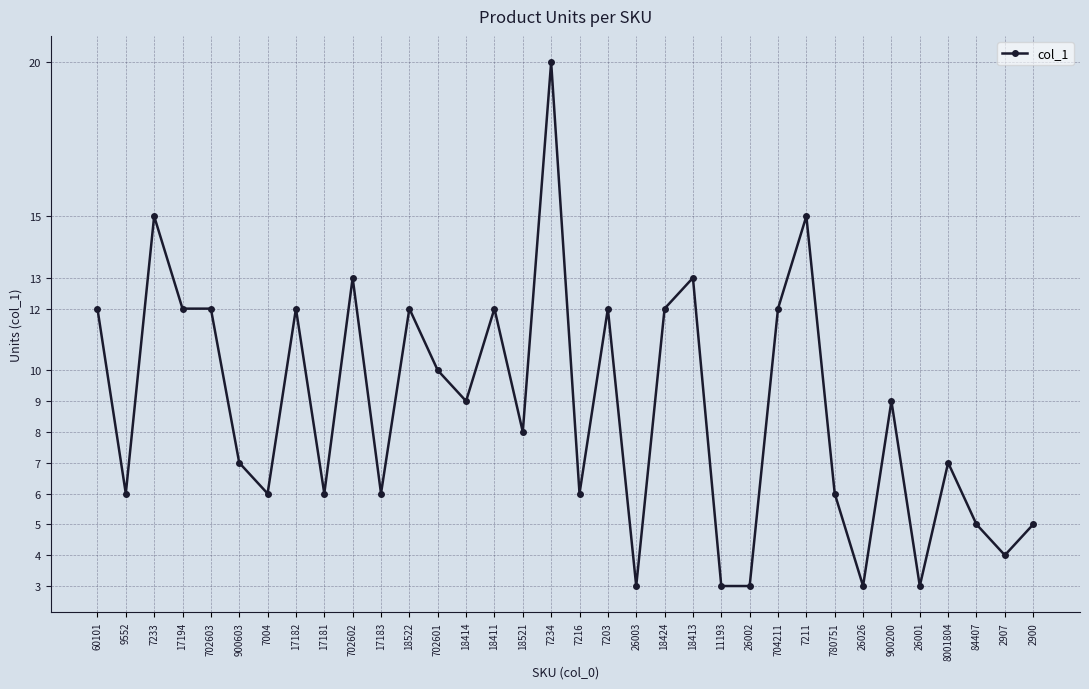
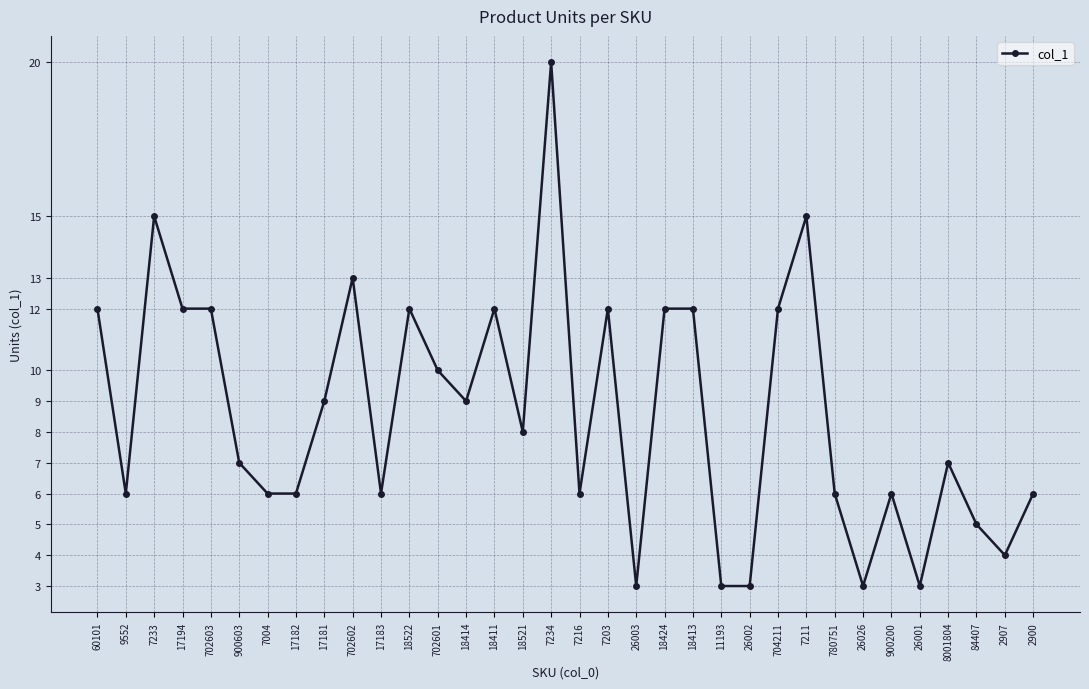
17182: 12 -> 6
17181: 6 -> 9
18413: 13 -> 12
900200: 9 -> 6
2900: 5 -> 6
